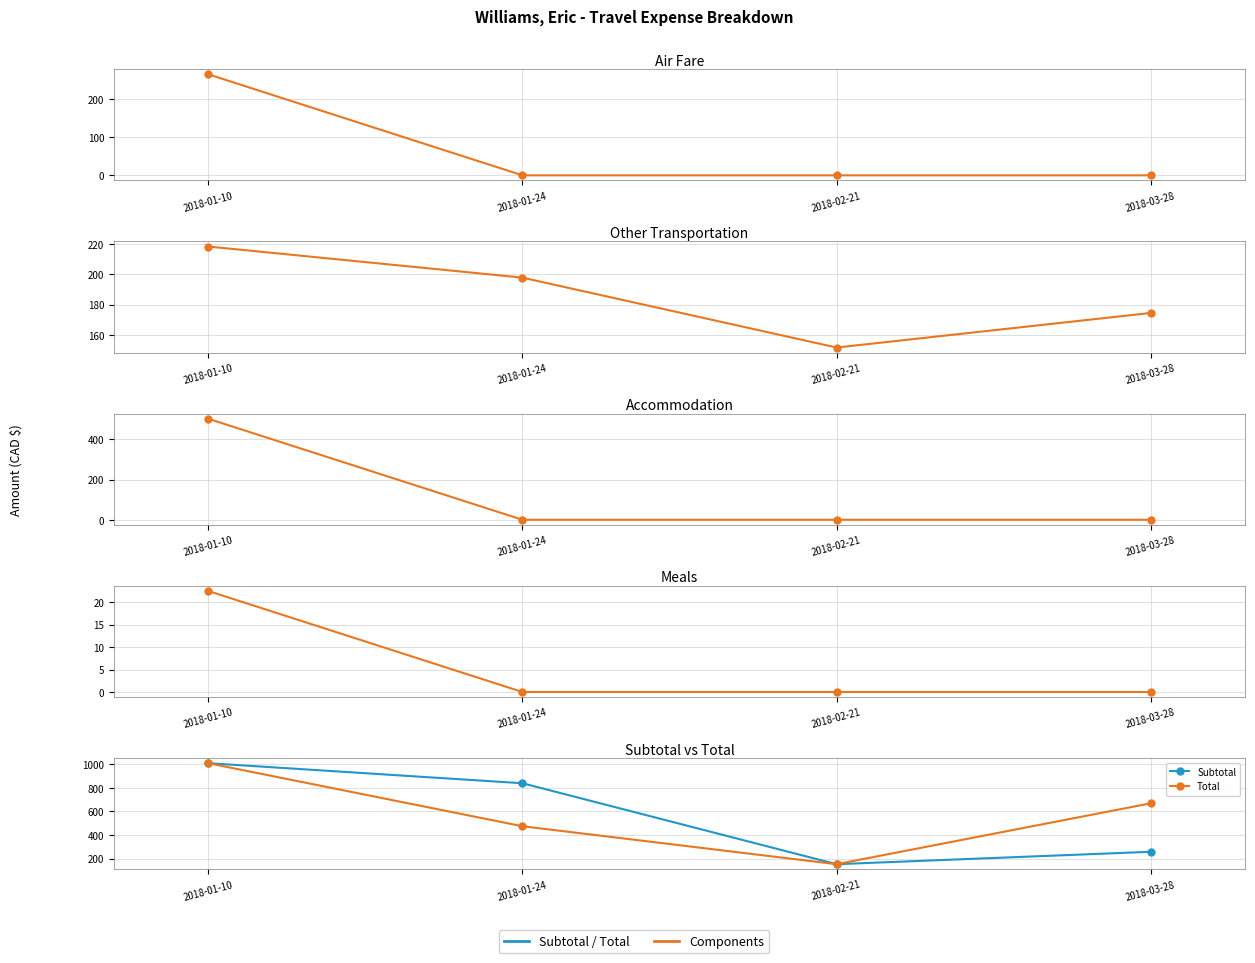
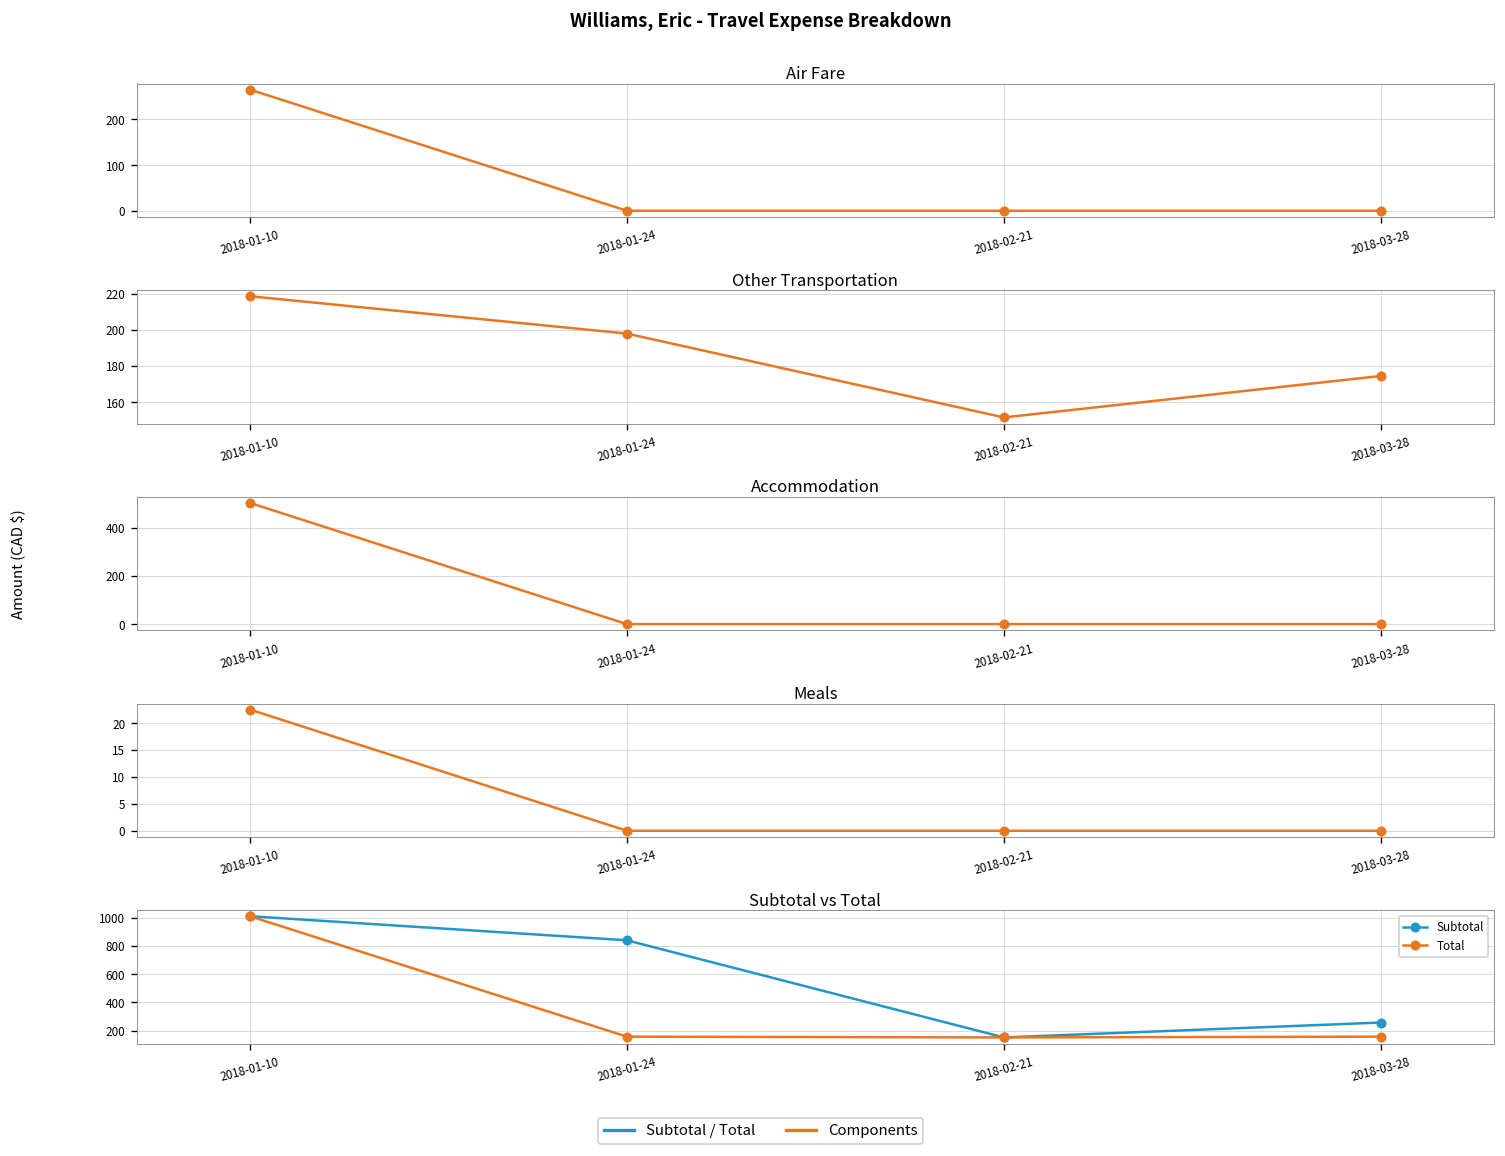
Subtotal vs Total, Total, 2018-01-24: 470 -> 160
Subtotal vs Total, Total, 2018-03-28: 670 -> 160
